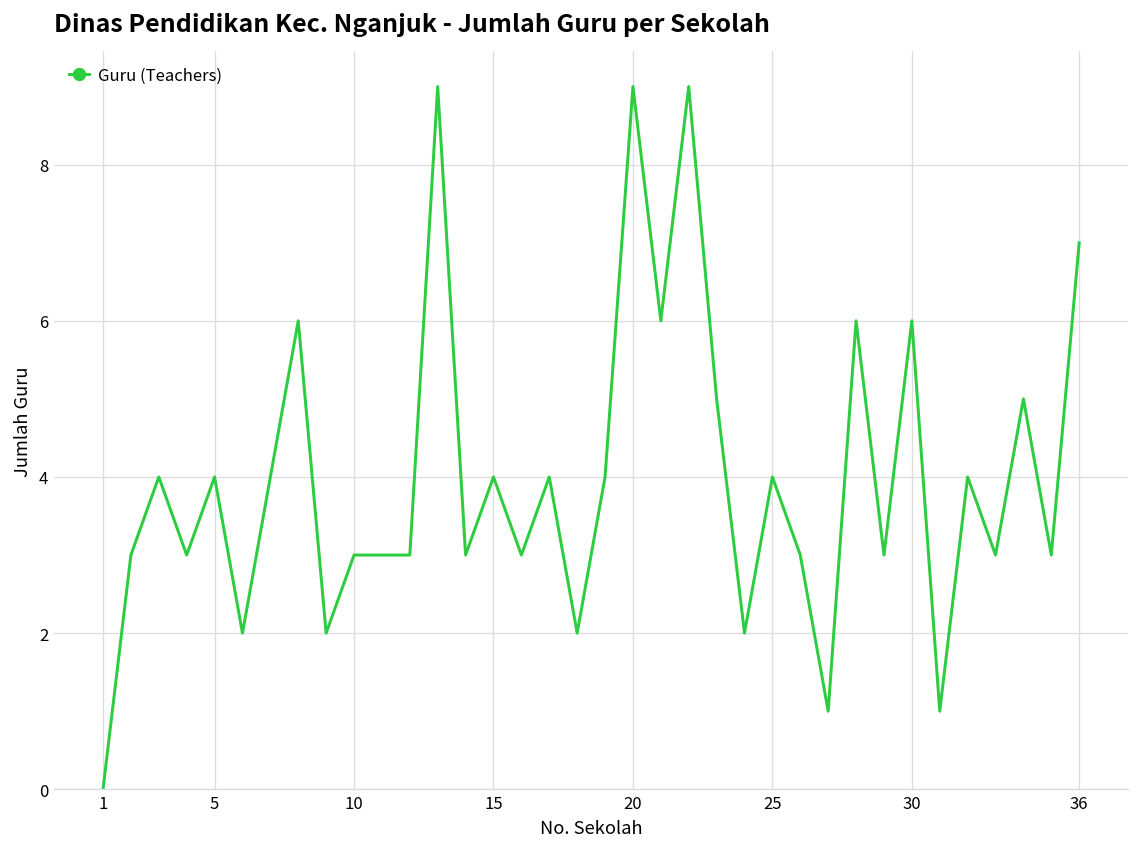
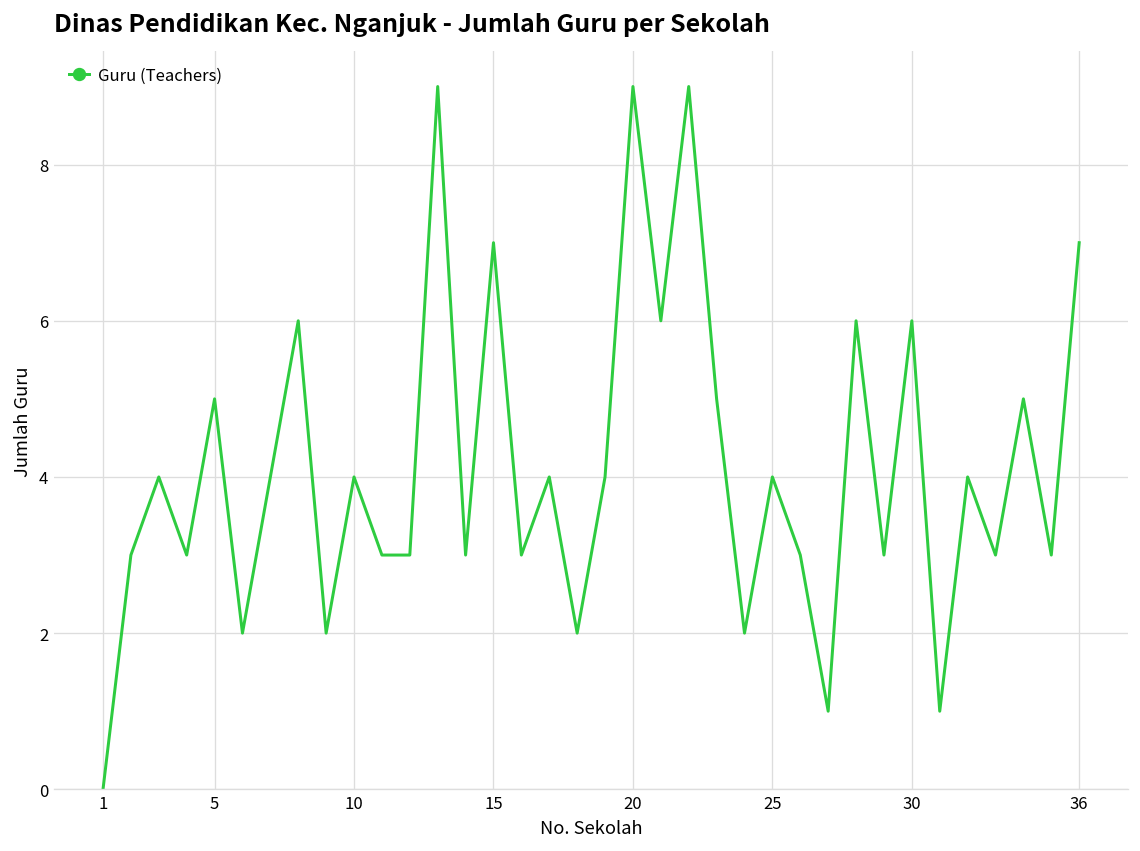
5: 4 -> 5
10: 3 -> 4
15: 4 -> 7
